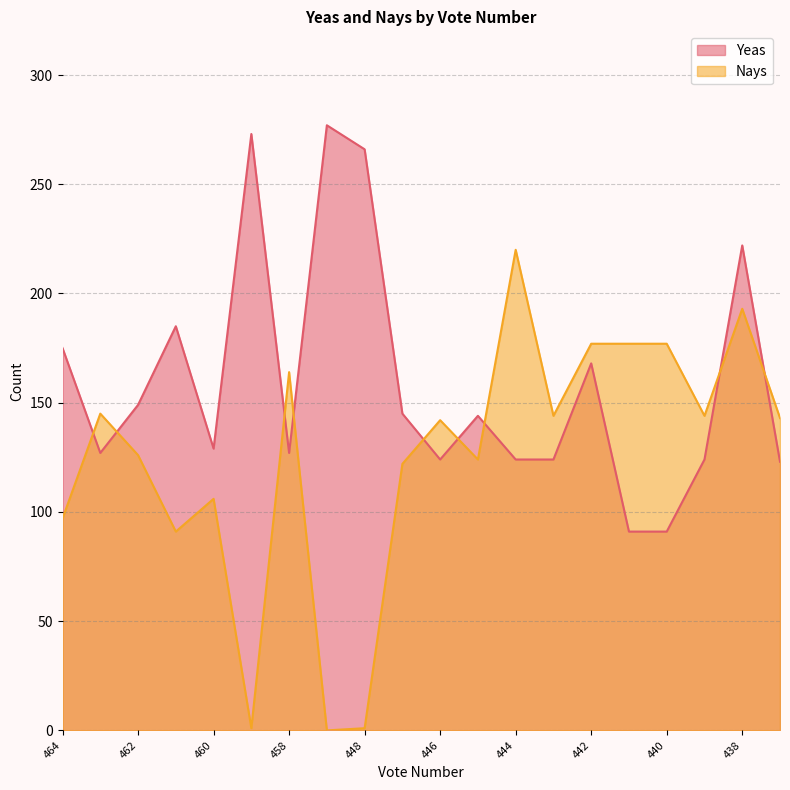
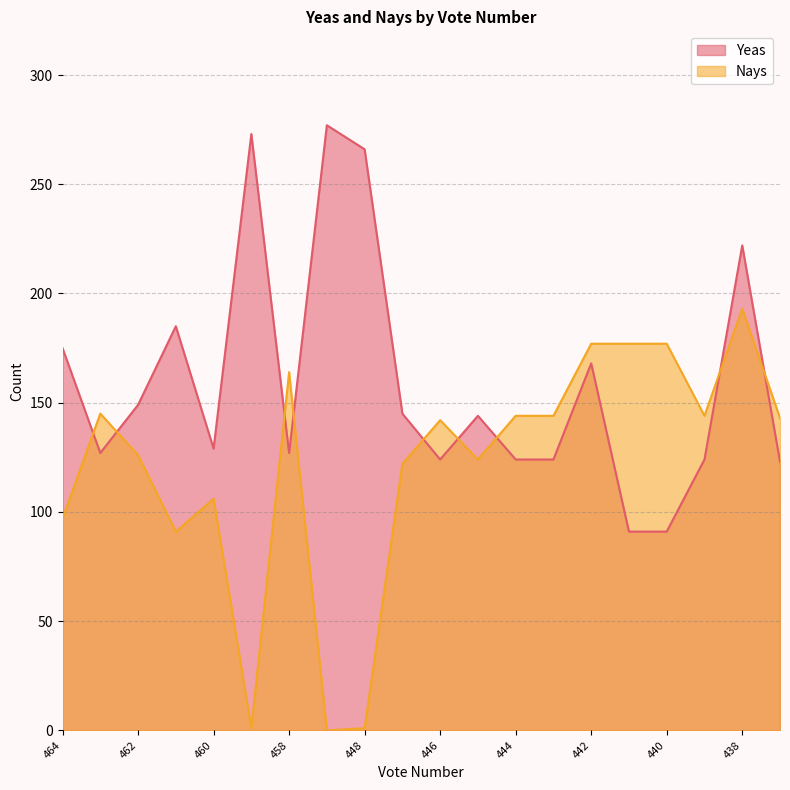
Nays, 444: 220 -> 144
